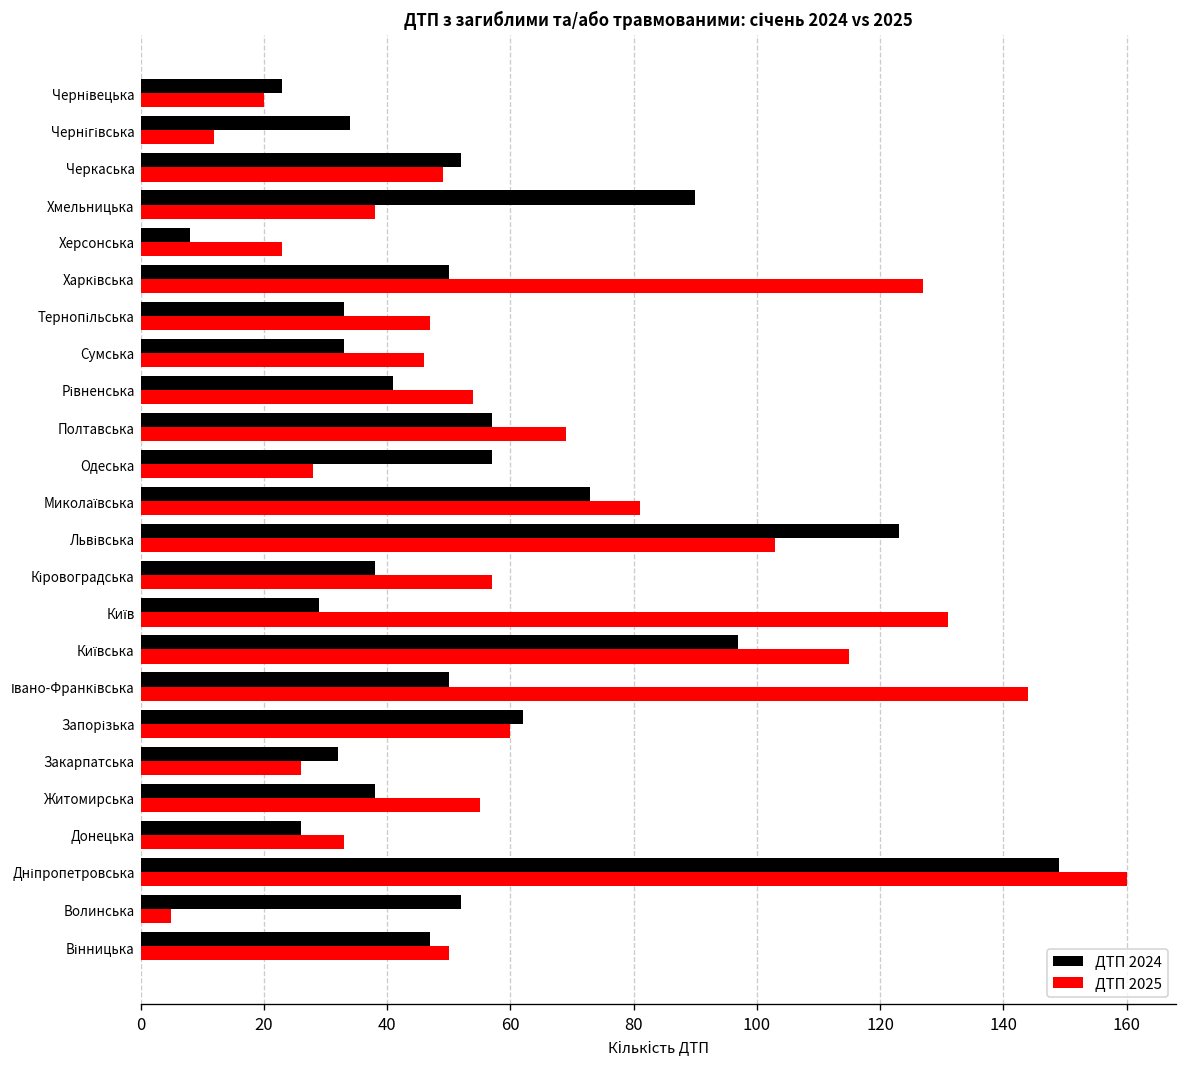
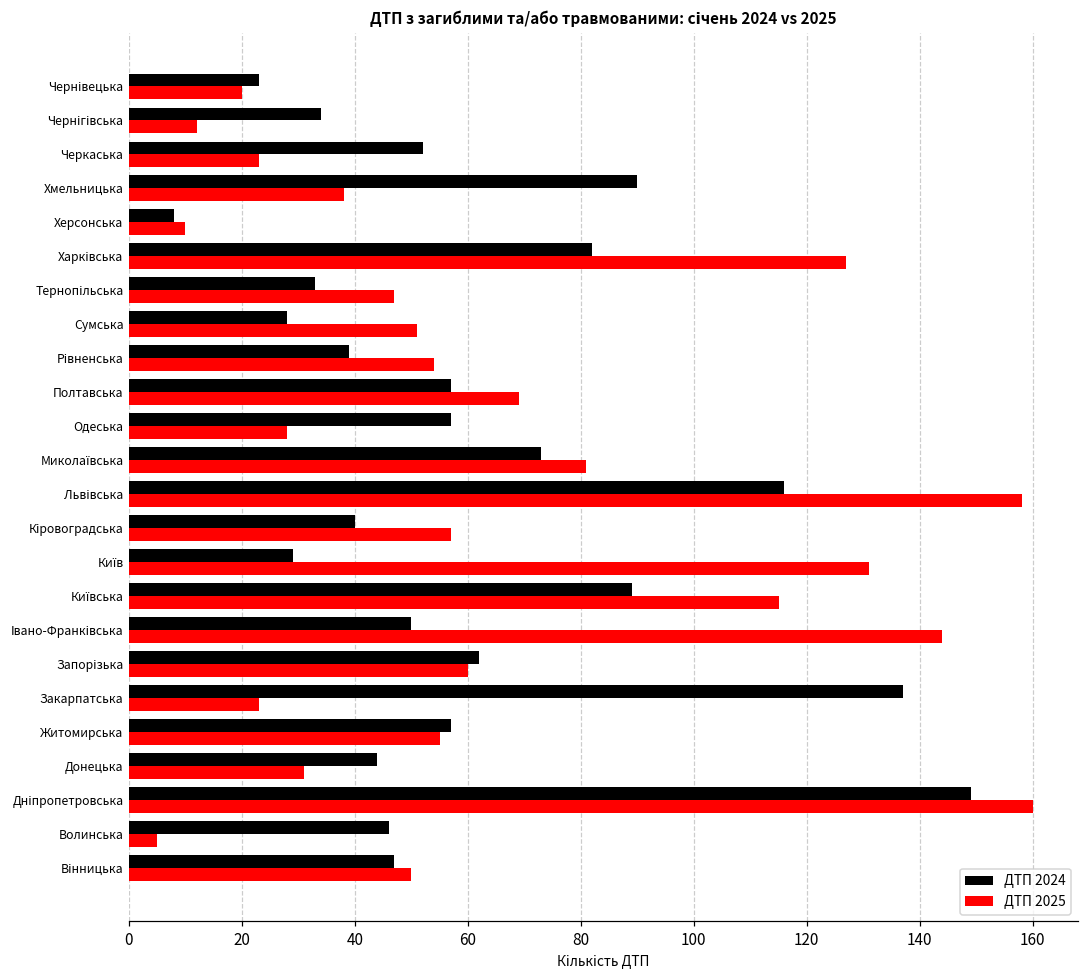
ДТП 2025, Черкаська: 49 -> 23
ДТП 2025, Херсонська: 23 -> 10
ДТП 2024, Харківська: 50 -> 82
ДТП 2024, Сумська: 33 -> 28
ДТП 2025, Сумська: 46 -> 51
ДТП 2024, Рівненська: 41 -> 39
ДТП 2024, Львівська: 123 -> 116
ДТП 2025, Львівська: 103 -> 158
ДТП 2024, Кіровоградська: 38 -> 40
ДТП 2024, Київська: 97 -> 89
ДТП 2024, Закарпатська: 32 -> 137
ДТП 2025, Закарпатська: 26 -> 23
ДТП 2024, Житомирська: 38 -> 57
ДТП 2024, Донецька: 26 -> 44
ДТП 2025, Донецька: 33 -> 31
ДТП 2024, Волинська: 52 -> 46
